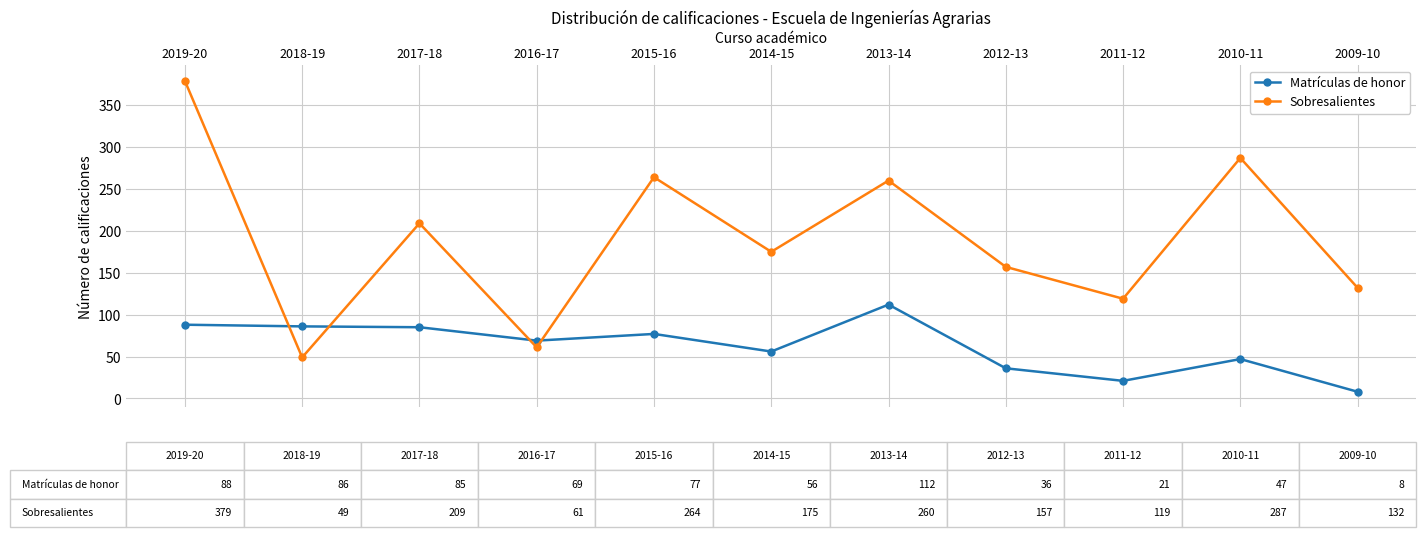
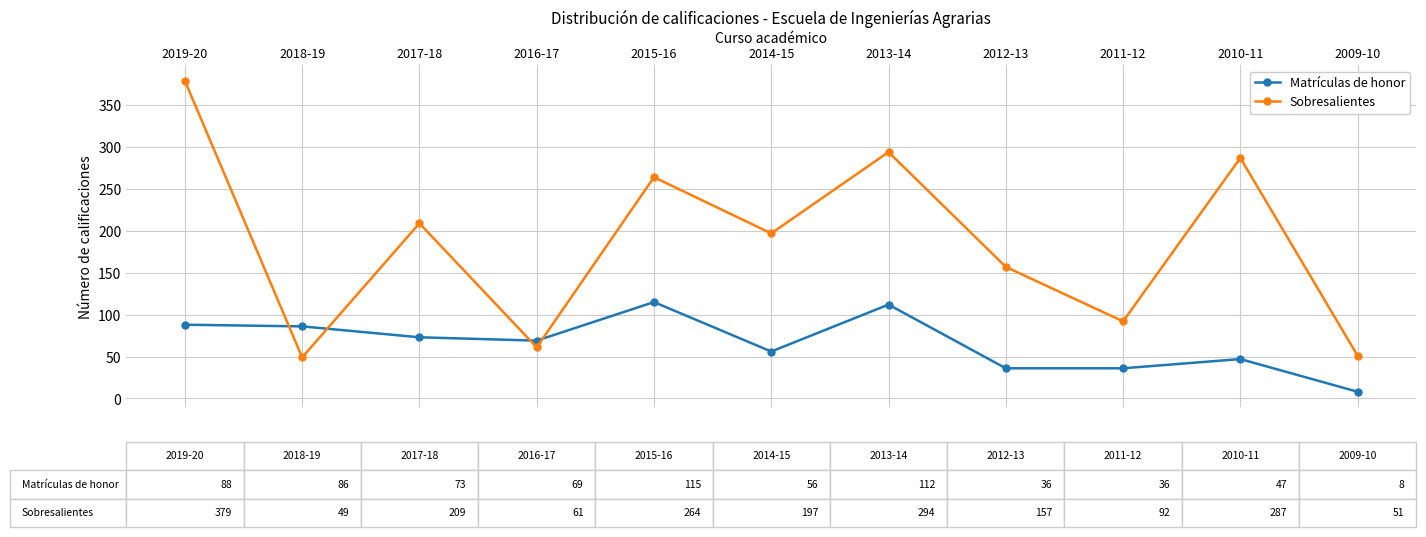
Matrículas de honor, 2017-18: 85 -> 73
Matrículas de honor, 2015-16: 77 -> 115
Sobresalientes, 2014-15: 175 -> 197
Sobresalientes, 2013-14: 260 -> 294
Matrículas de honor, 2011-12: 21 -> 36
Sobresalientes, 2011-12: 119 -> 92
Sobresalientes, 2009-10: 132 -> 51
